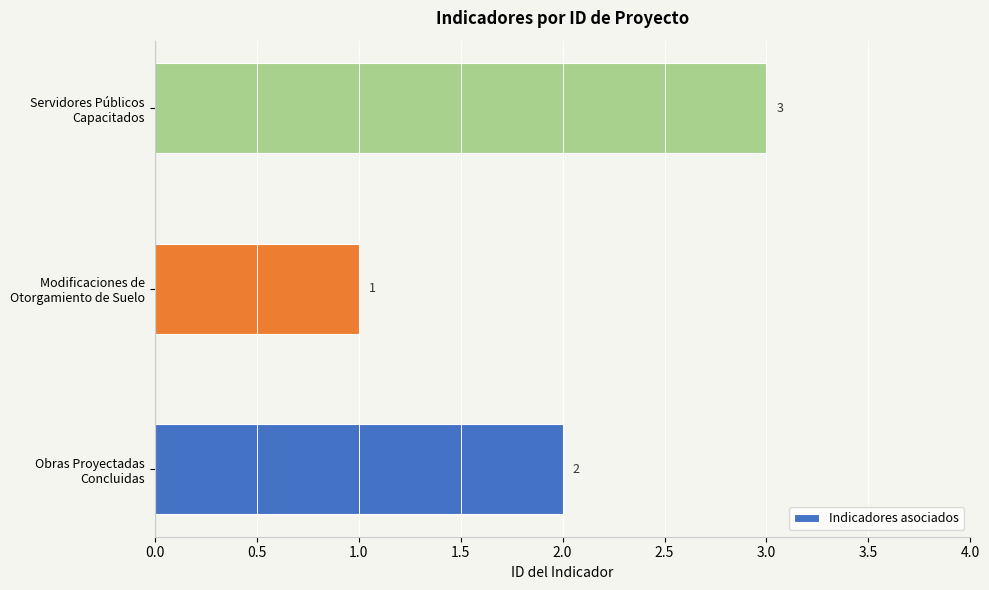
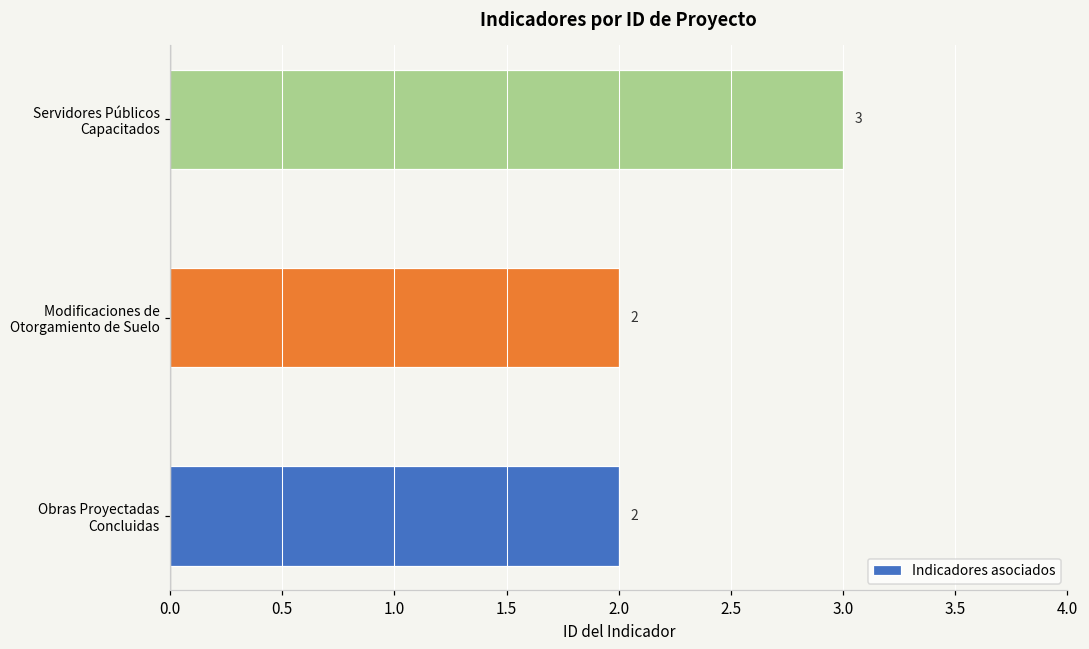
Modificaciones de Otorgamiento de Suelo: 1 -> 2
